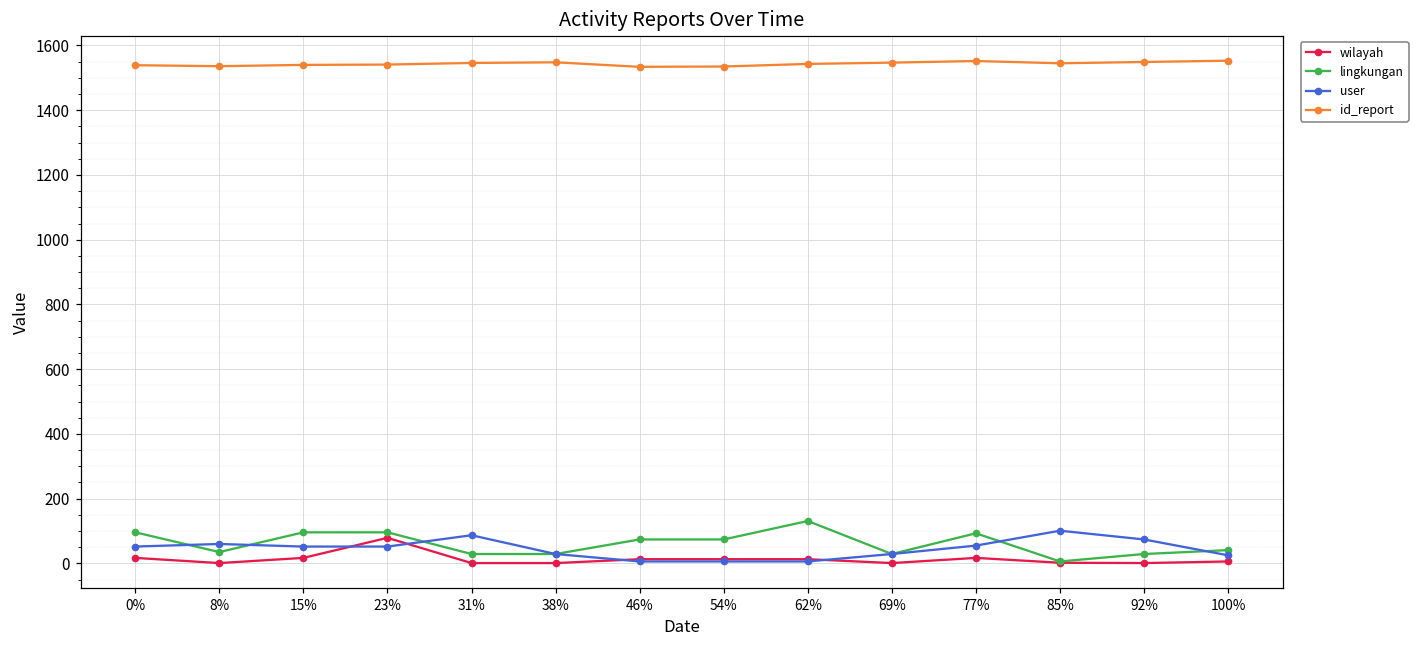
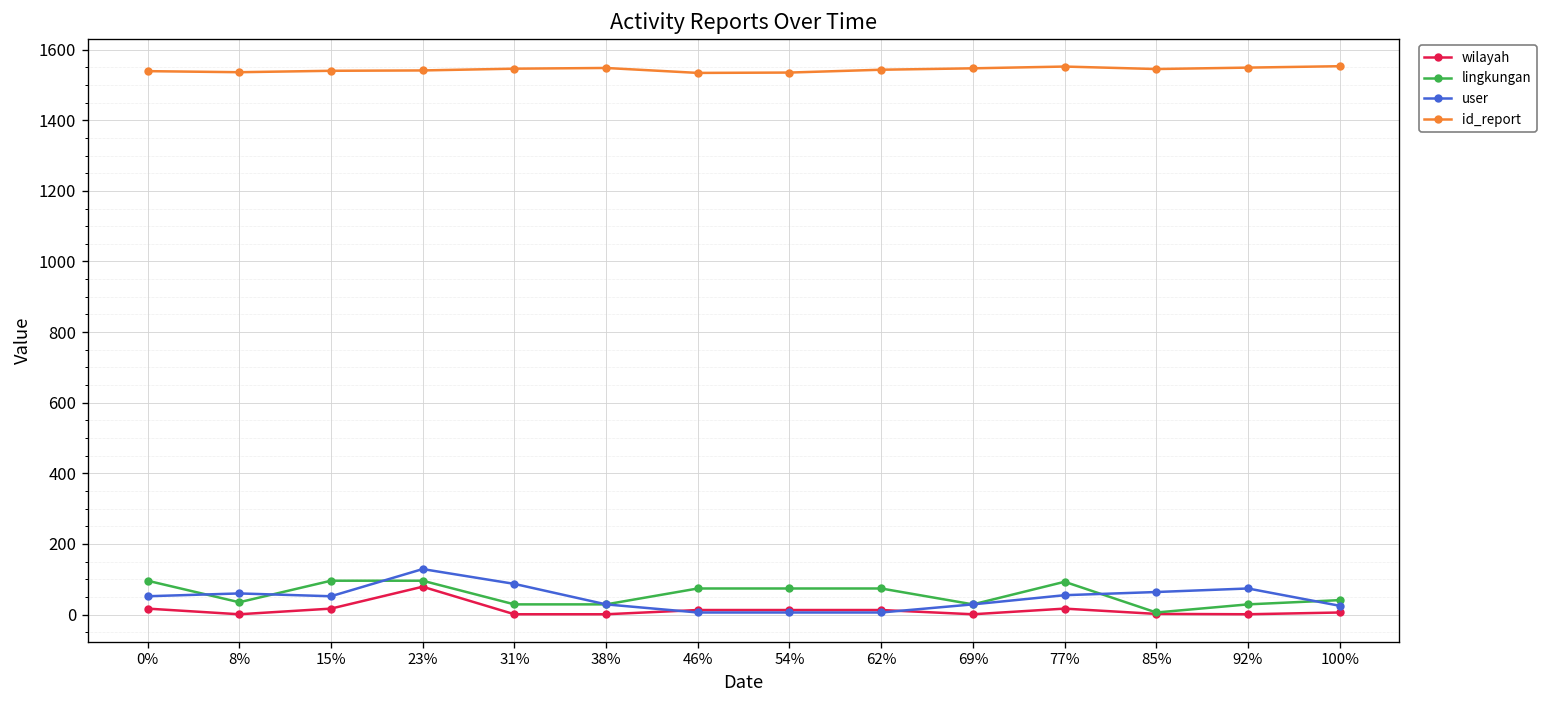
user, 23%: 50 -> 130
lingkungan, 62%: 130 -> 70
user, 85%: 100 -> 60
